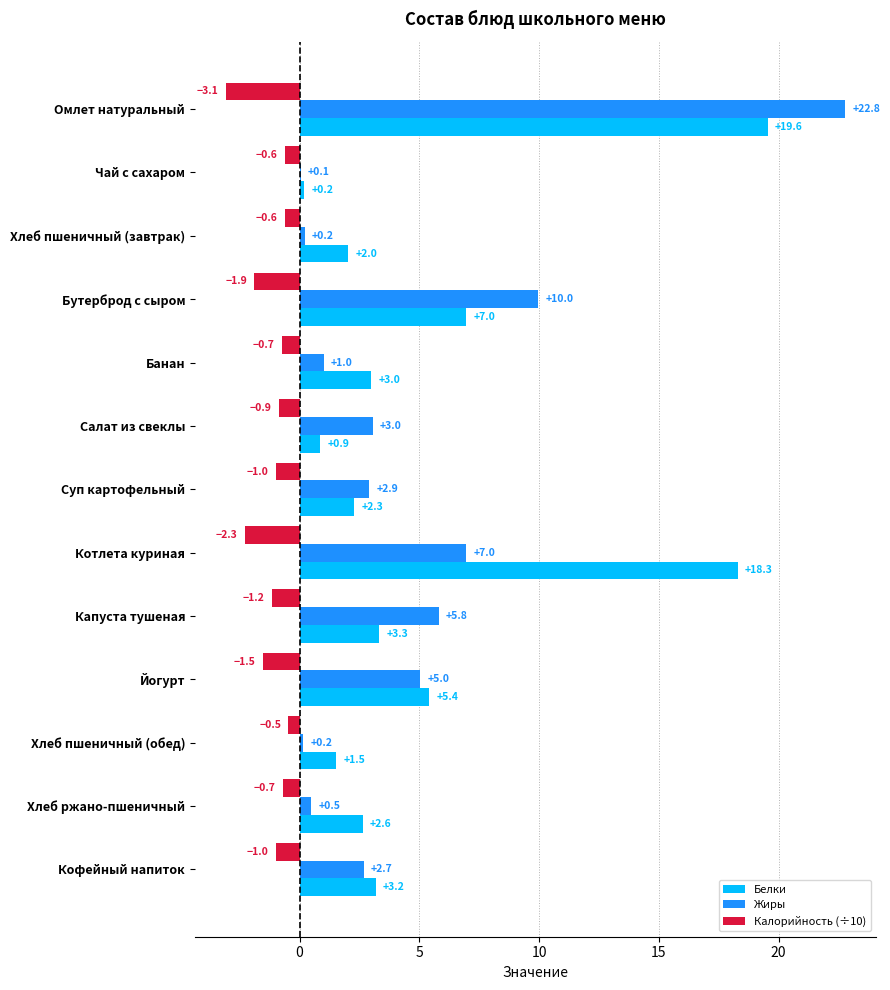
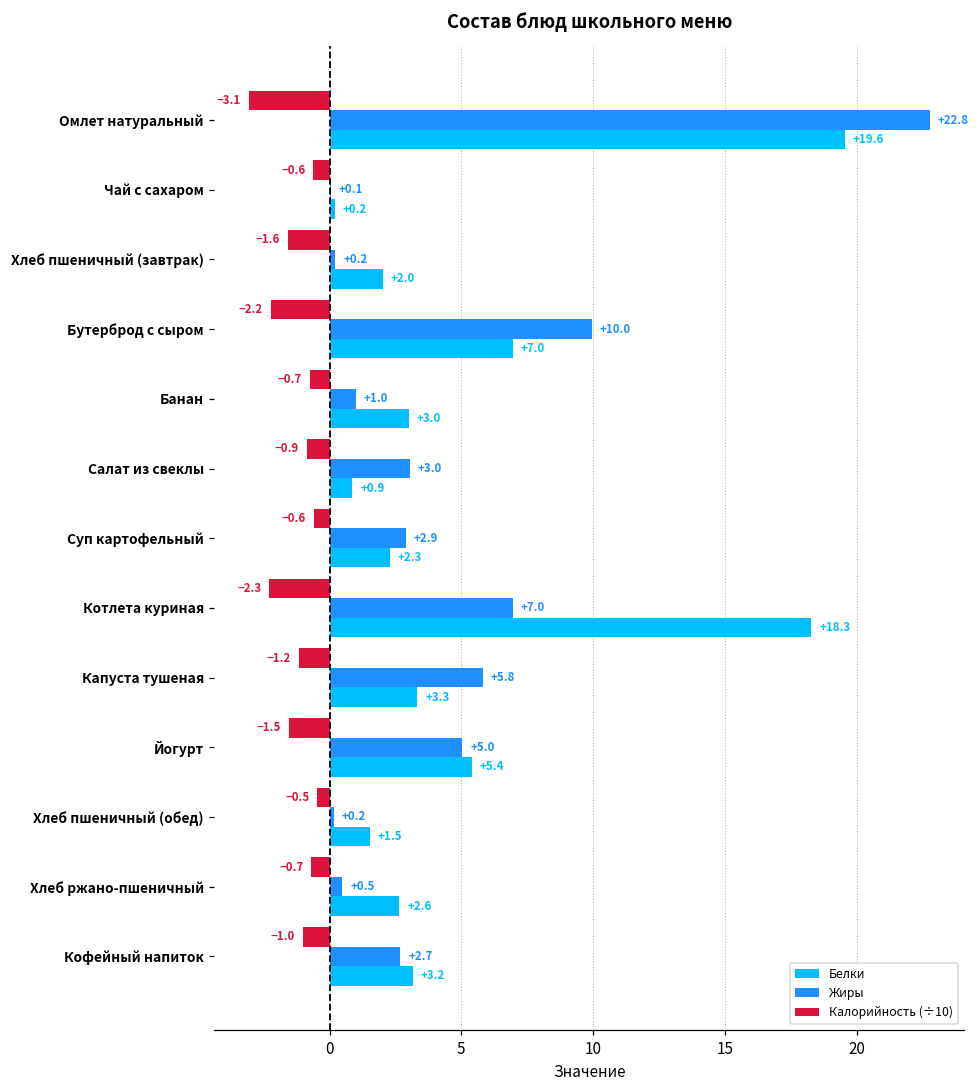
Калорийность (÷10), Хлеб пшеничный (завтрак): -0.6 -> -1.6
Калорийность (÷10), Бутерброд с сыром: -1.9 -> -2.2
Калорийность (÷10), Суп картофельный: -1.0 -> -0.6
